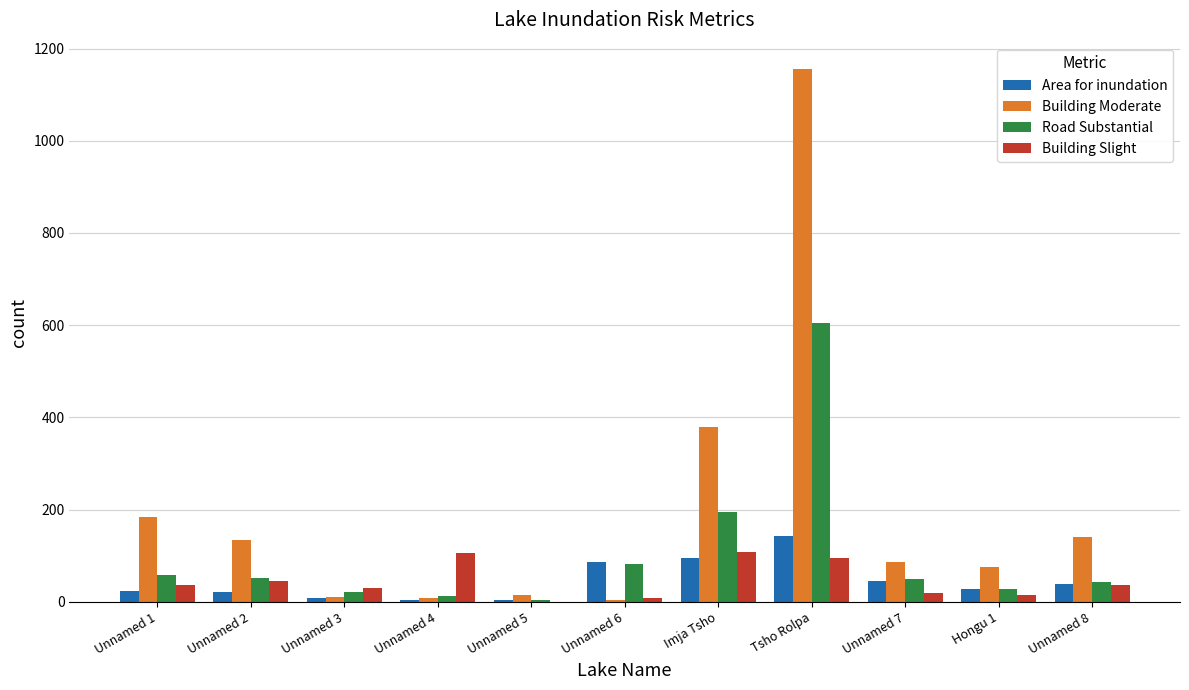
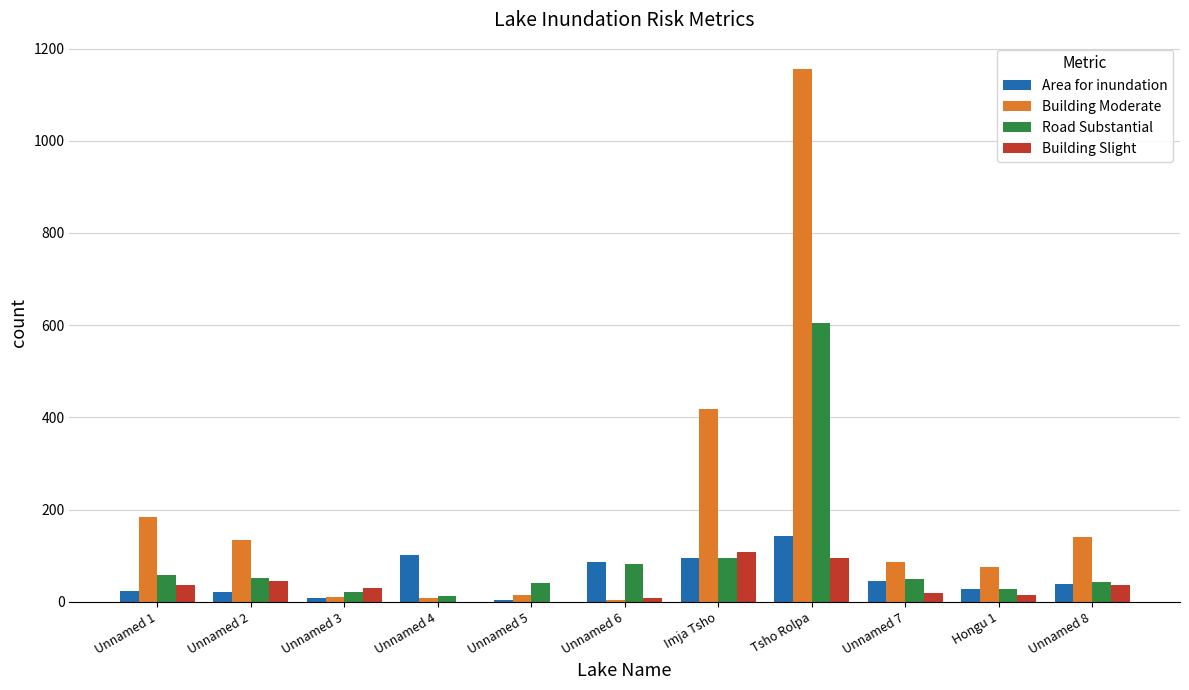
Area for inundation, Unnamed 4: 0 -> 100
Building Slight, Unnamed 4: 110 -> 0
Road Substantial, Unnamed 5: 0 -> 40
Building Moderate, Imja Tsho: 380 -> 420
Road Substantial, Imja Tsho: 190 -> 100
